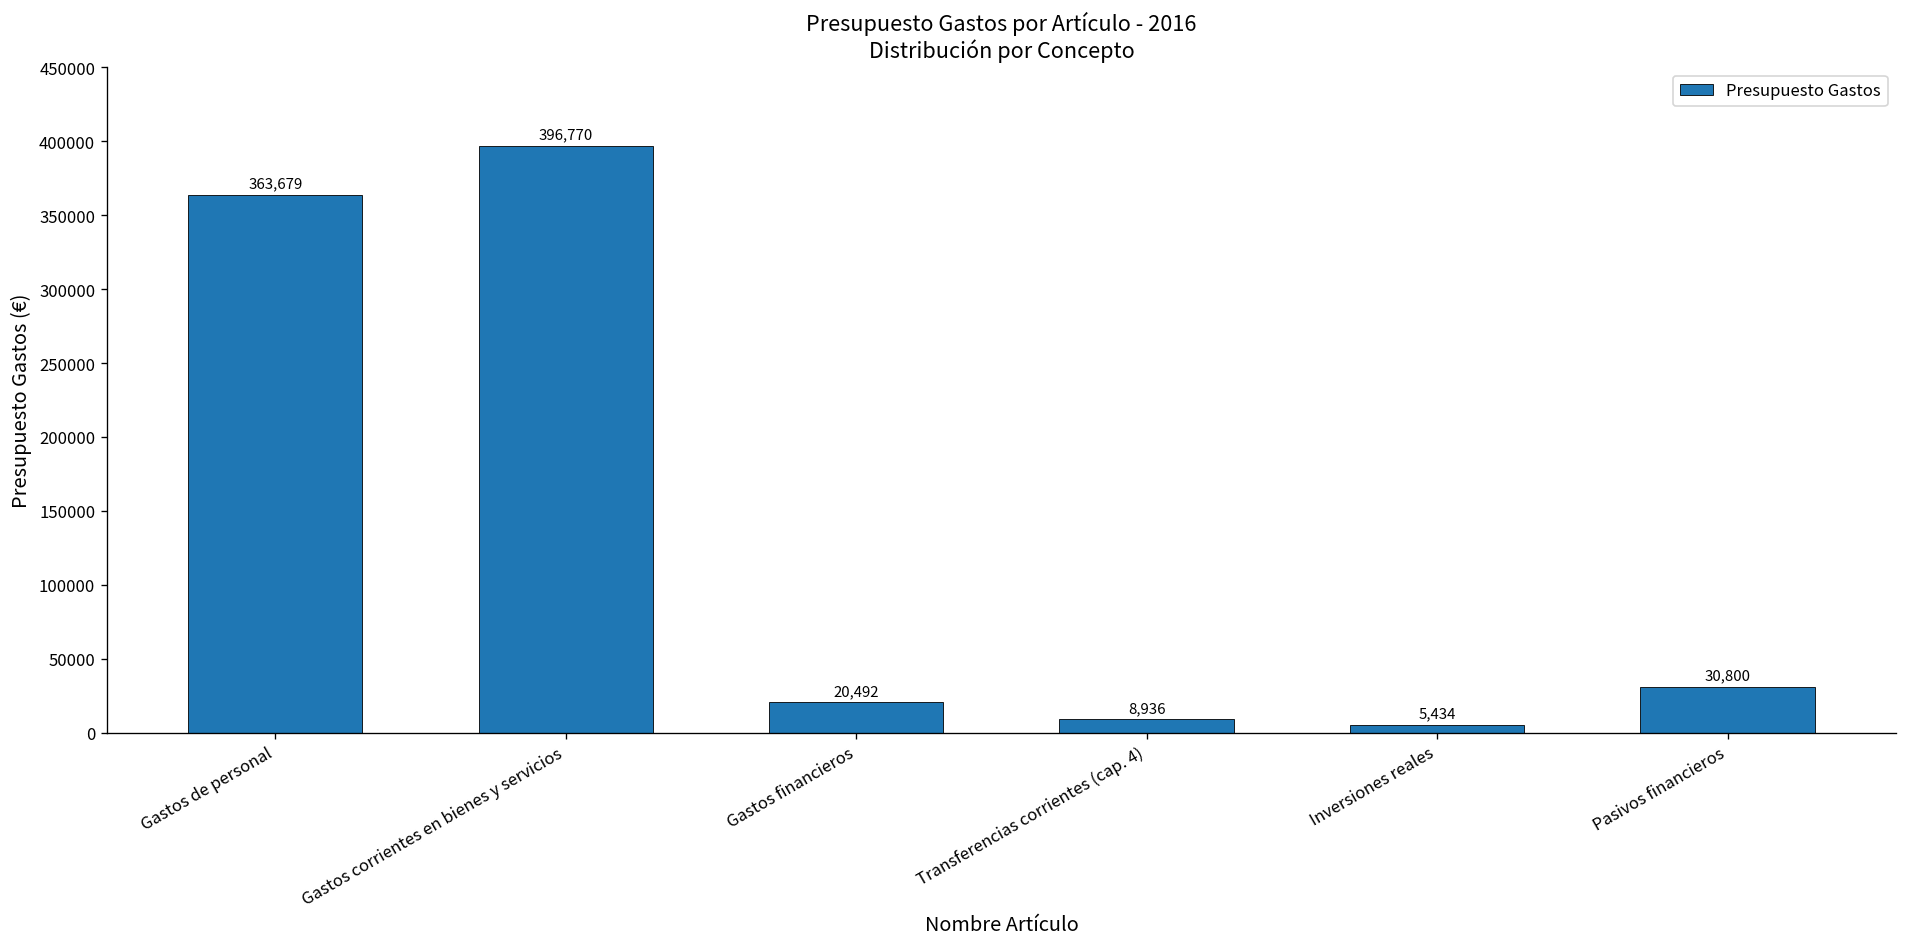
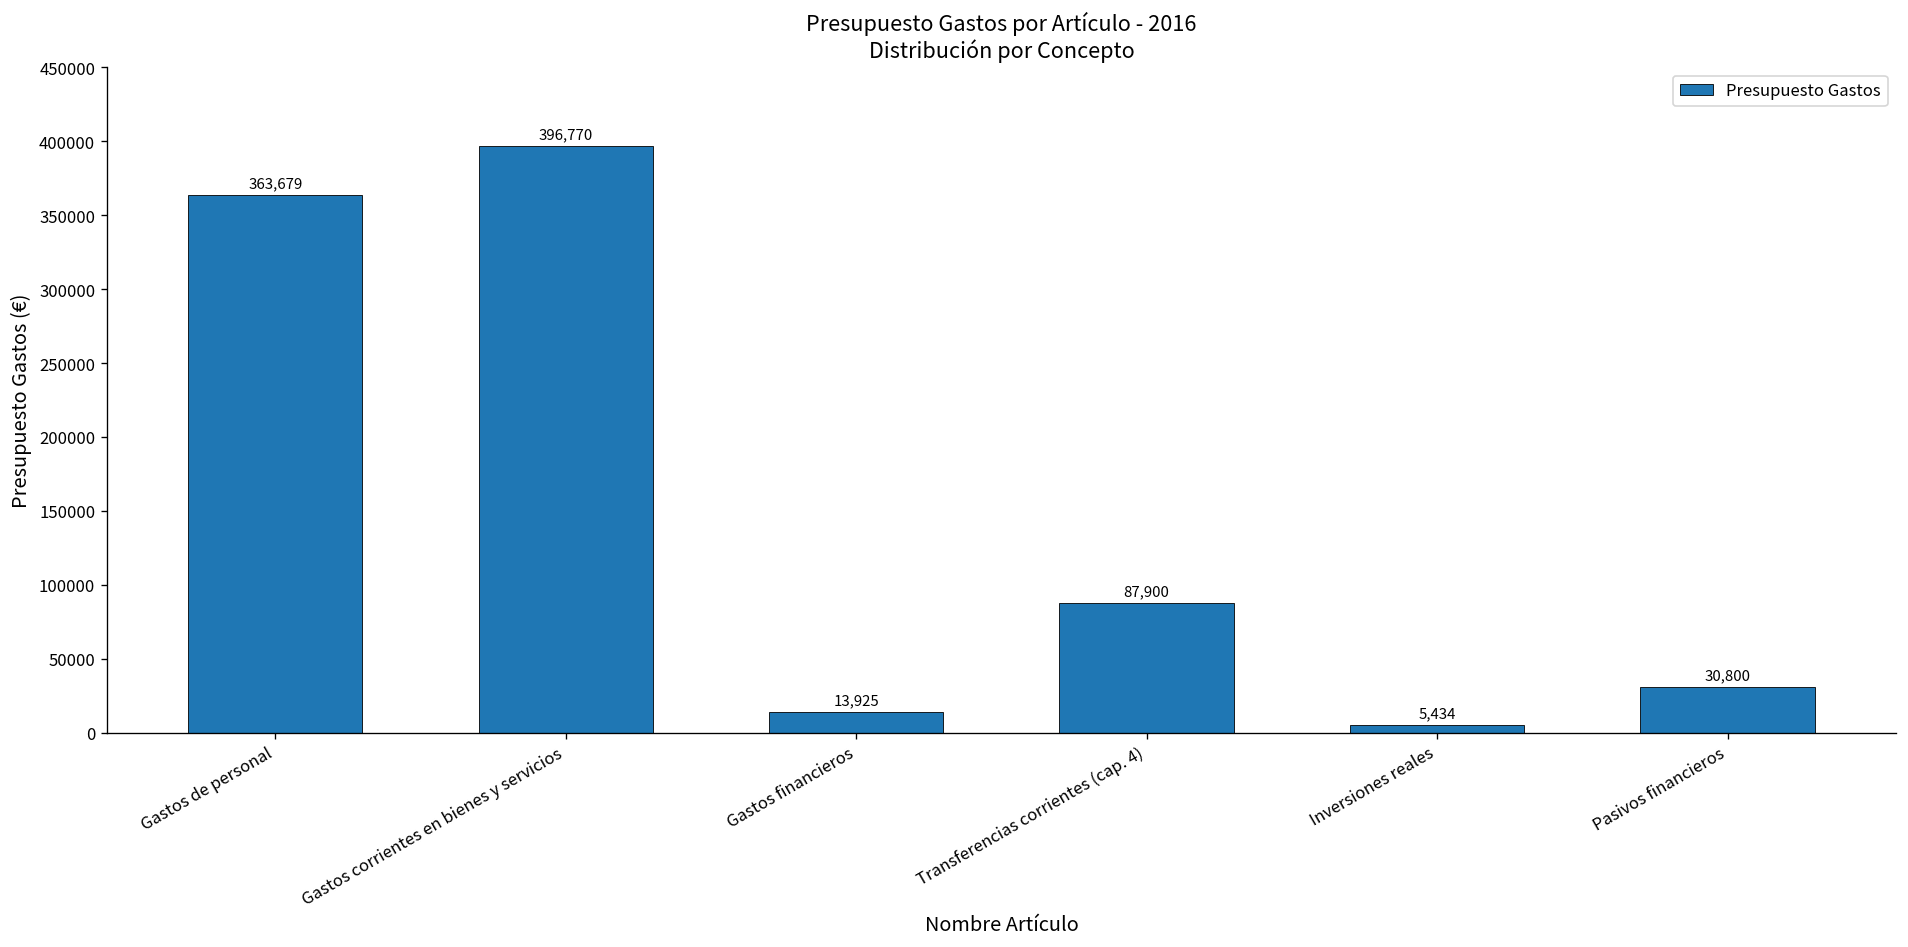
Gastos financieros: 20,492 -> 13,925
Transferencias corrientes (cap. 4): 8,936 -> 87,900
